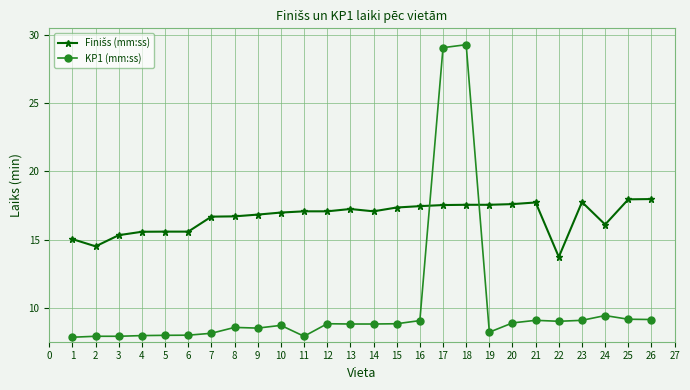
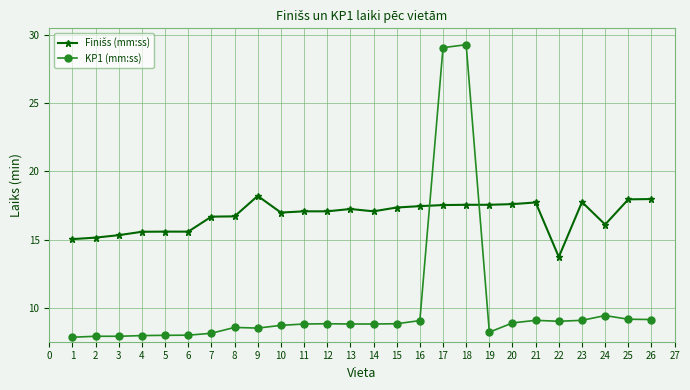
Finišs (mm:ss), 2: 14.5 -> 15.1
Finišs (mm:ss), 9: 16.8 -> 18.2
KP1 (mm:ss), 11: 7.9 -> 8.8
